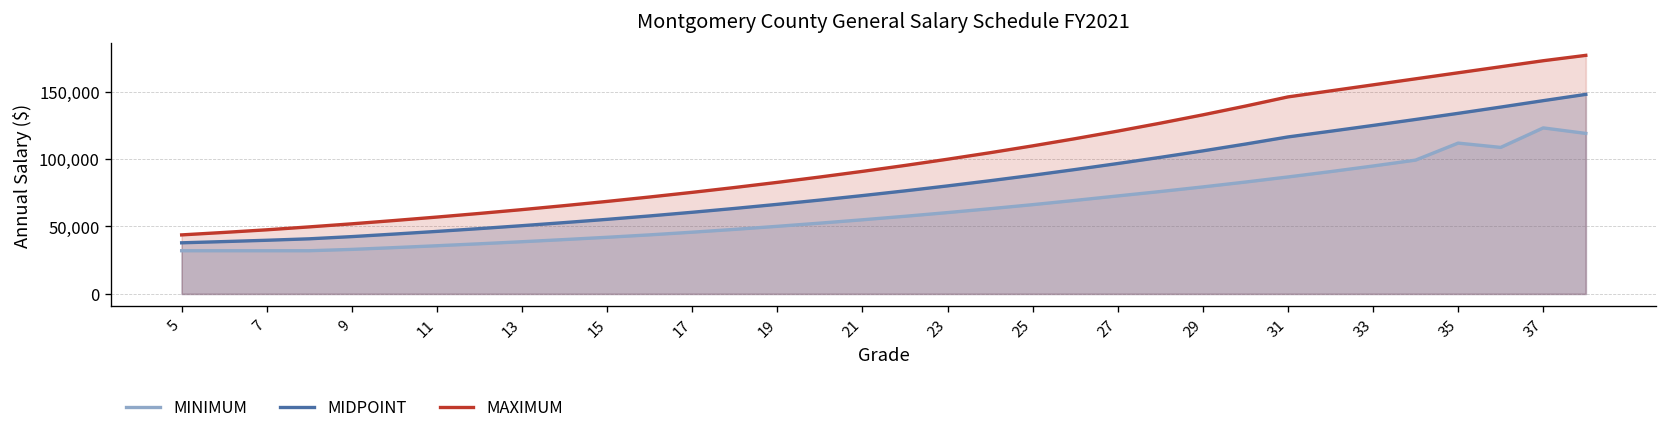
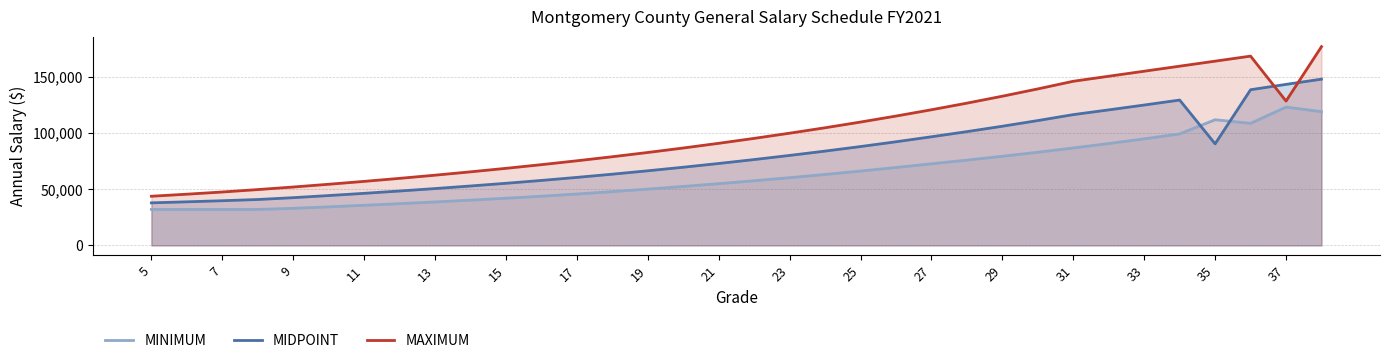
MIDPOINT, 35: 134,000 -> 90,000
MAXIMUM, 37: 173,000 -> 128,000
